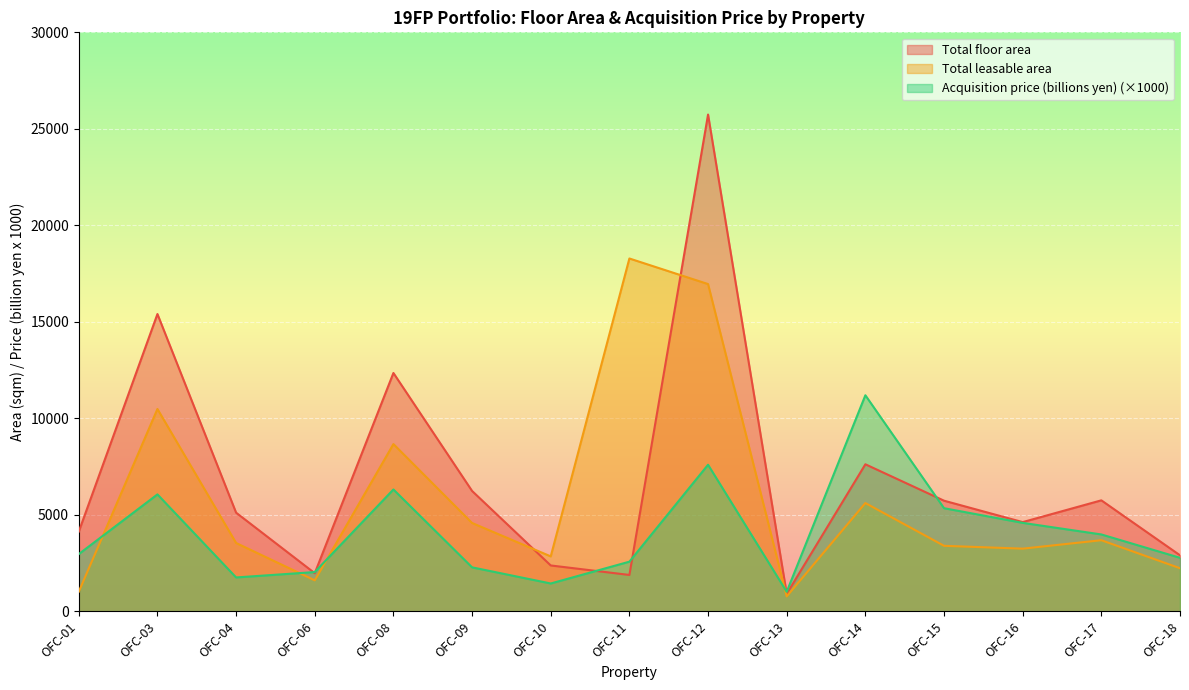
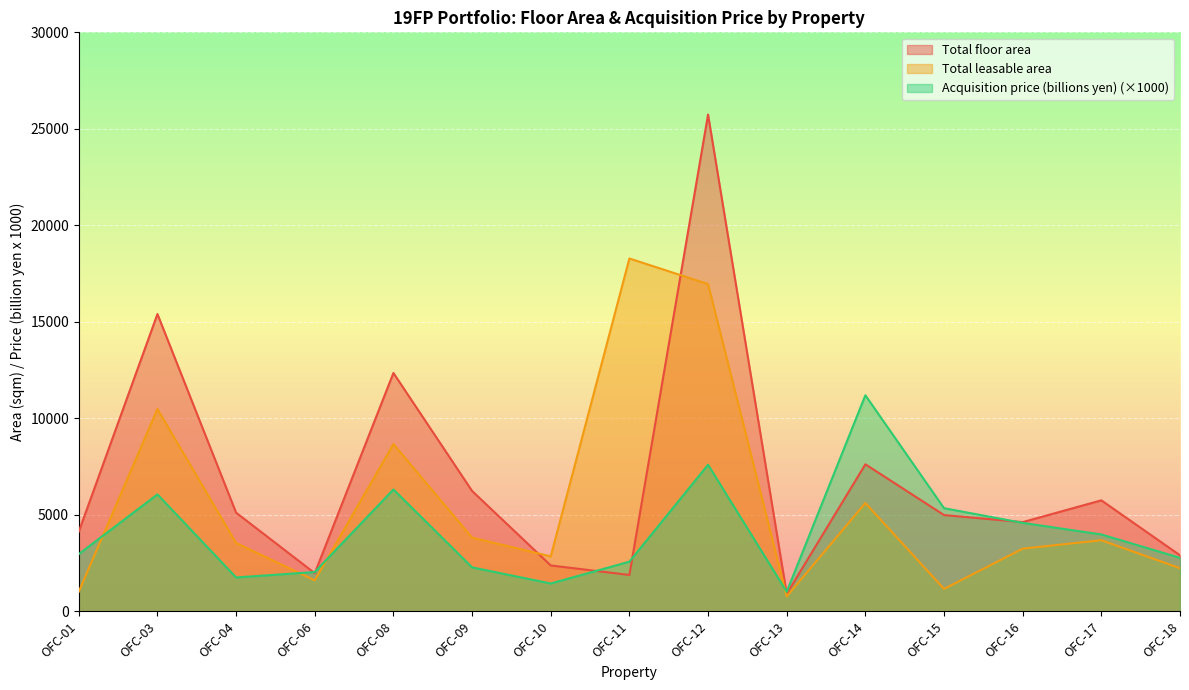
Total leasable area, OFC-09: 4600 -> 3800
Total floor area, OFC-15: 5700 -> 5000
Total leasable area, OFC-15: 3400 -> 1200
